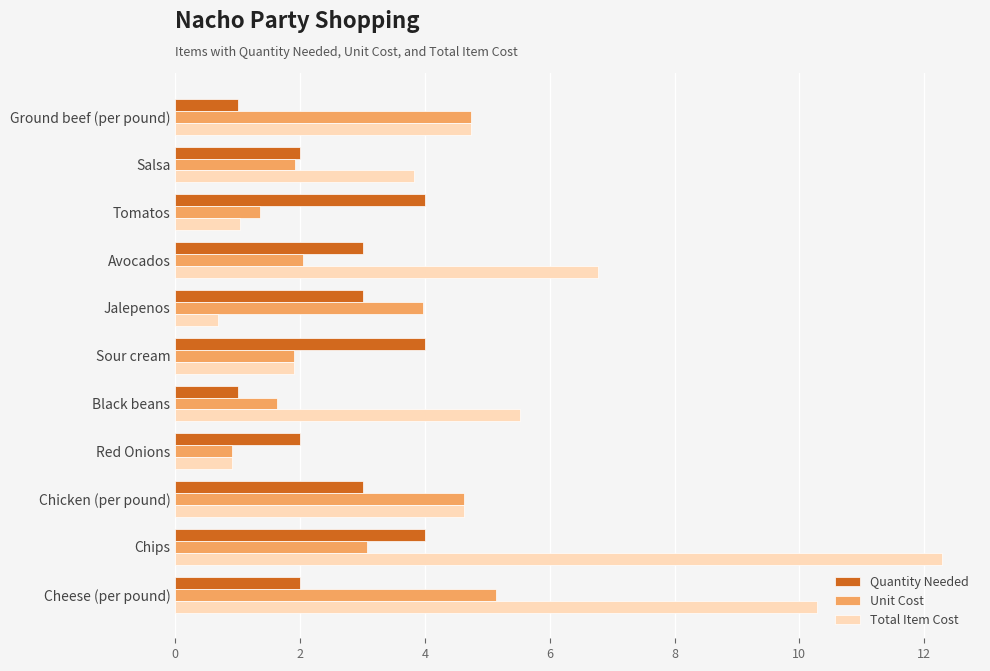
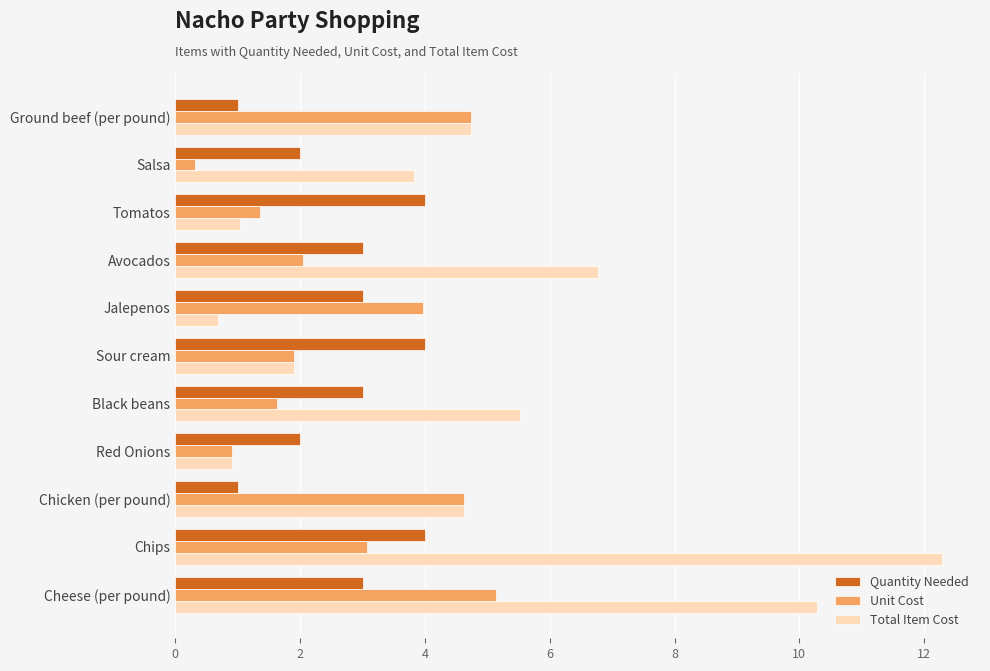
Unit Cost, Salsa: 1.9 -> 0.3
Quantity Needed, Black beans: 1 -> 3
Quantity Needed, Chicken (per pound): 3 -> 1
Quantity Needed, Cheese (per pound): 2 -> 3
